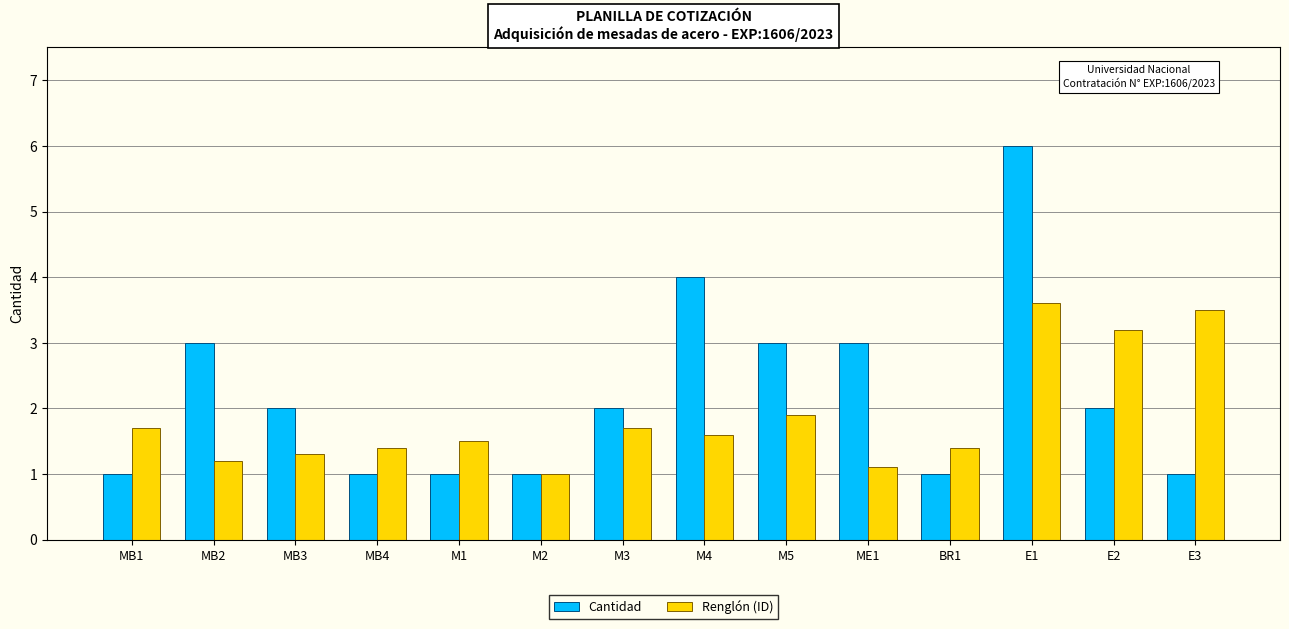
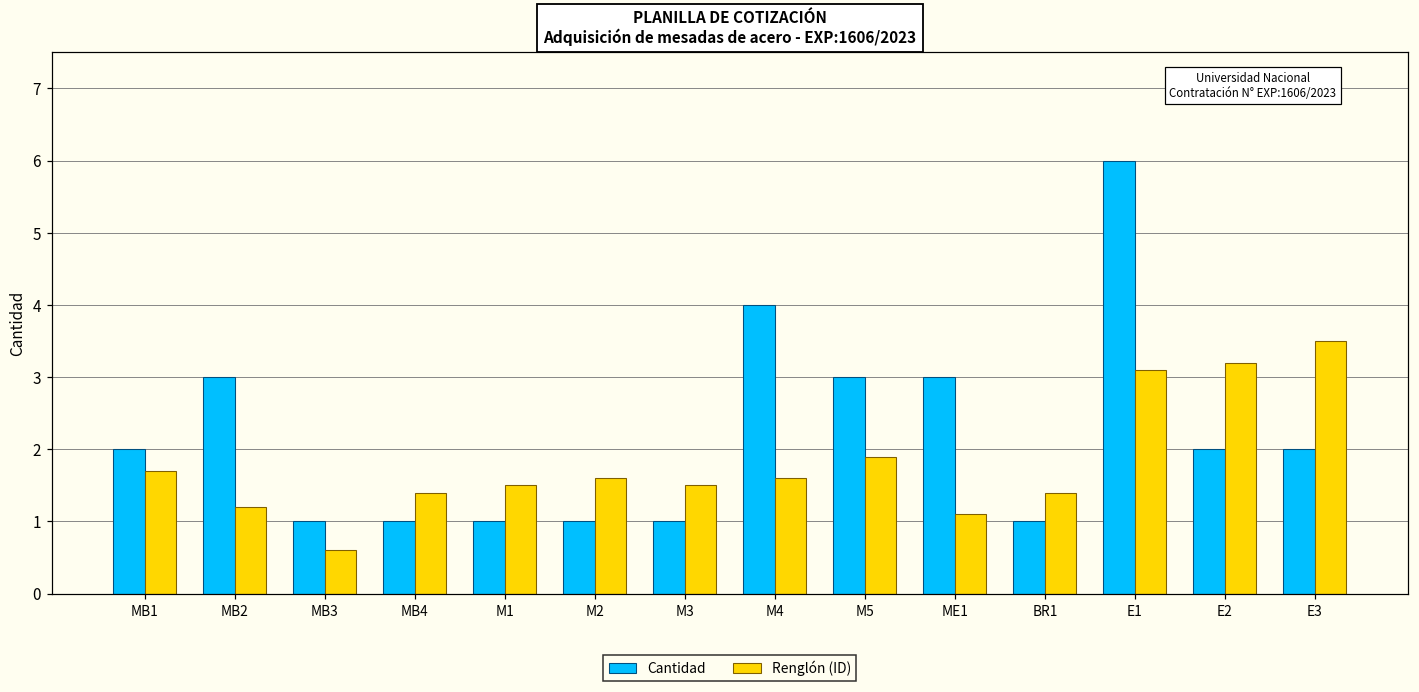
Cantidad, MB1: 1 -> 2
Cantidad, MB3: 2 -> 1
Renglón (ID), MB3: 1.3 -> 0.6
Renglón (ID), M2: 1.0 -> 1.6
Cantidad, M3: 2 -> 1
Renglón (ID), M3: 1.7 -> 1.5
Renglón (ID), E1: 3.6 -> 3.1
Cantidad, E3: 1 -> 2
